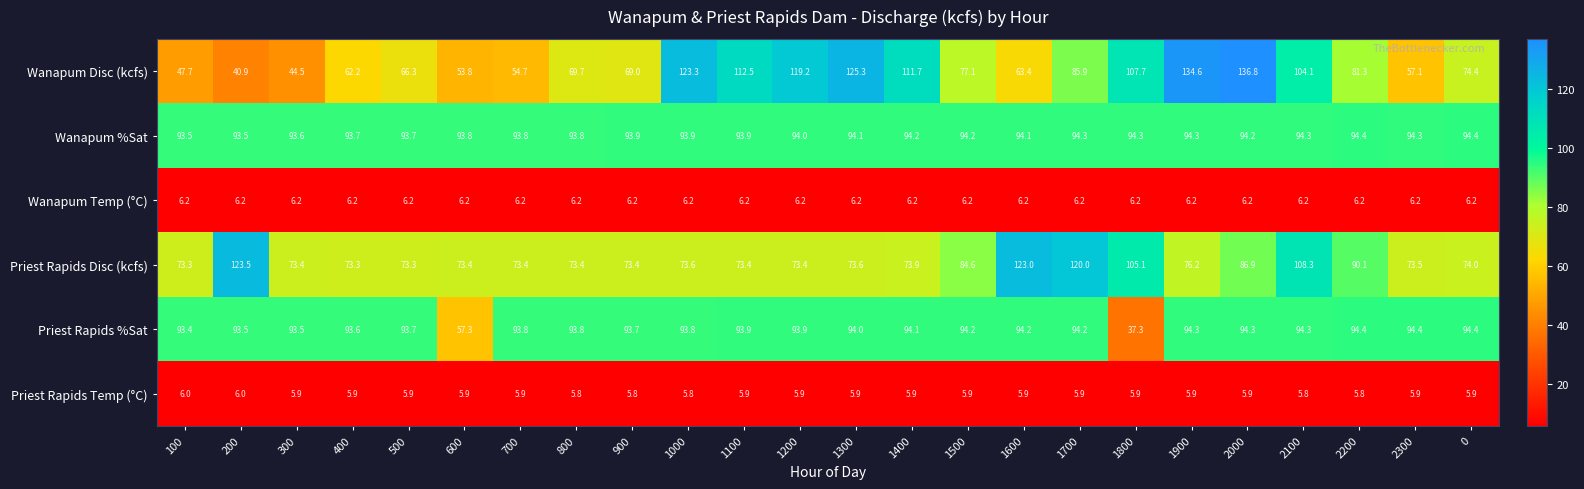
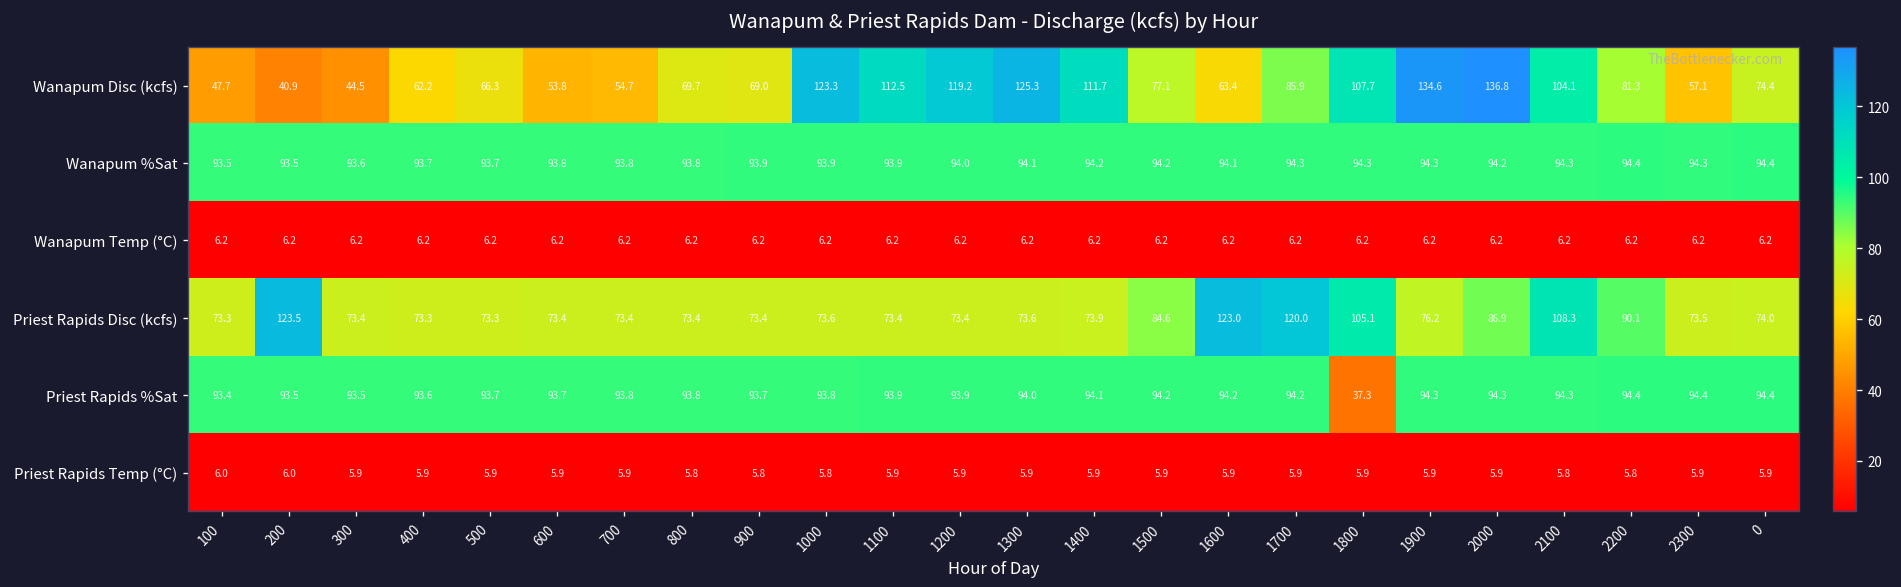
Priest Rapids %Sat, 600: 57.3 -> 93.7
